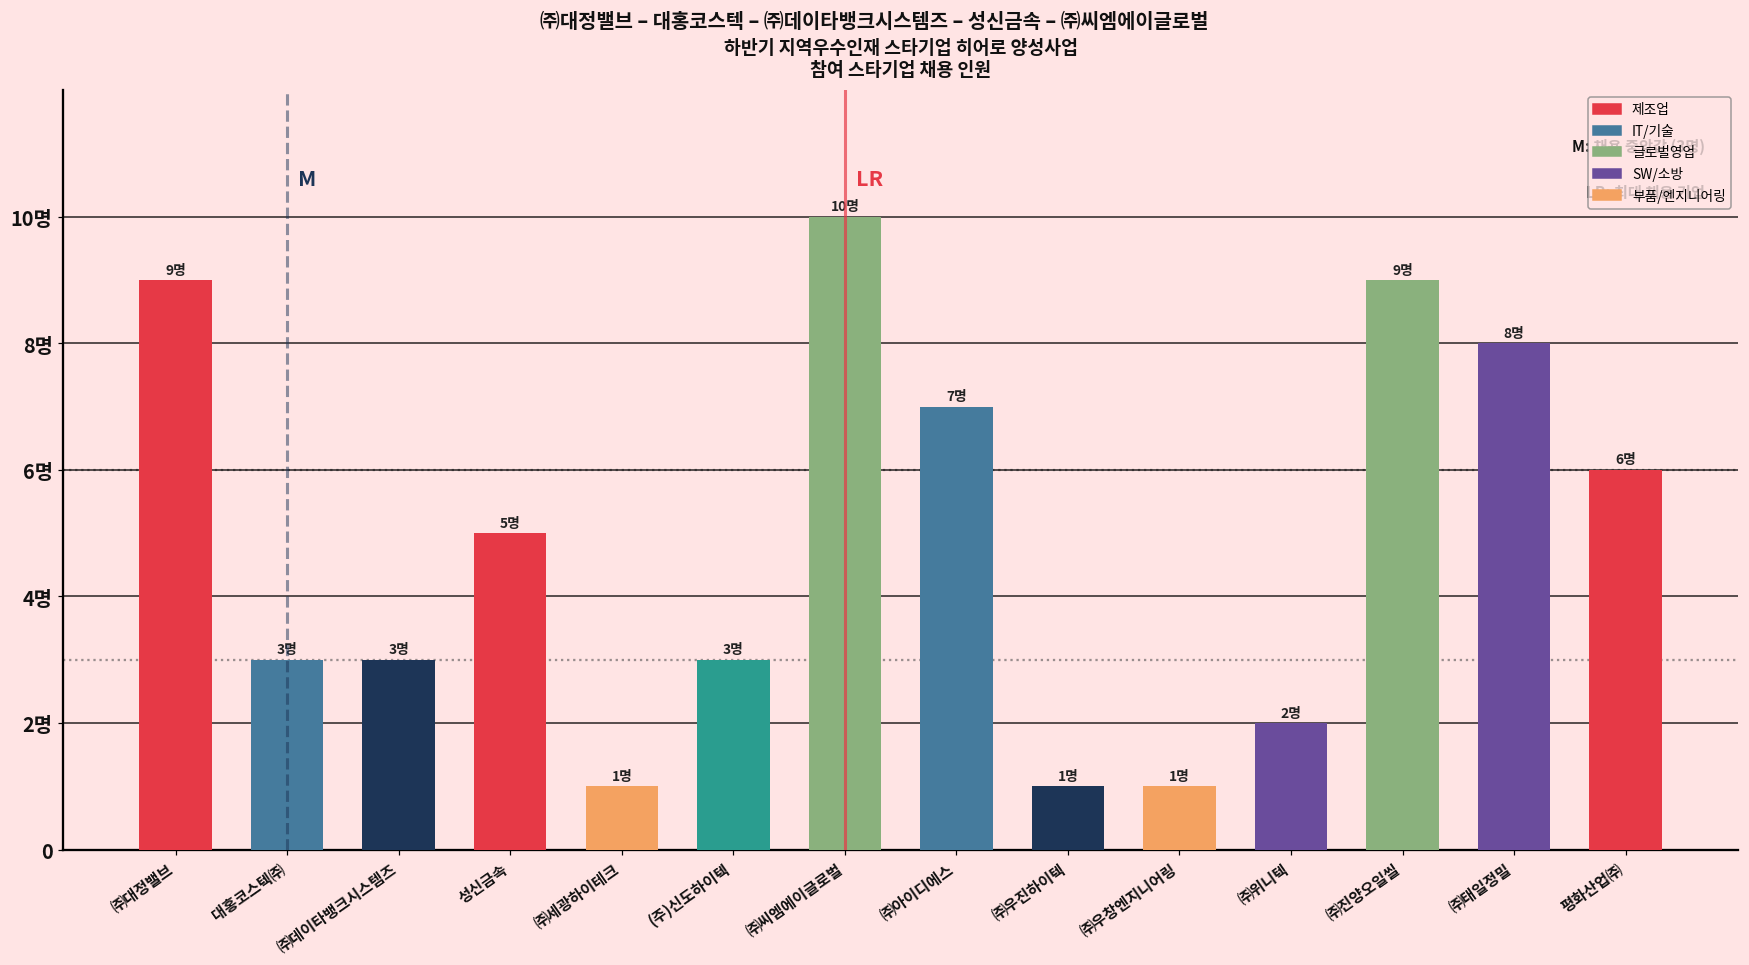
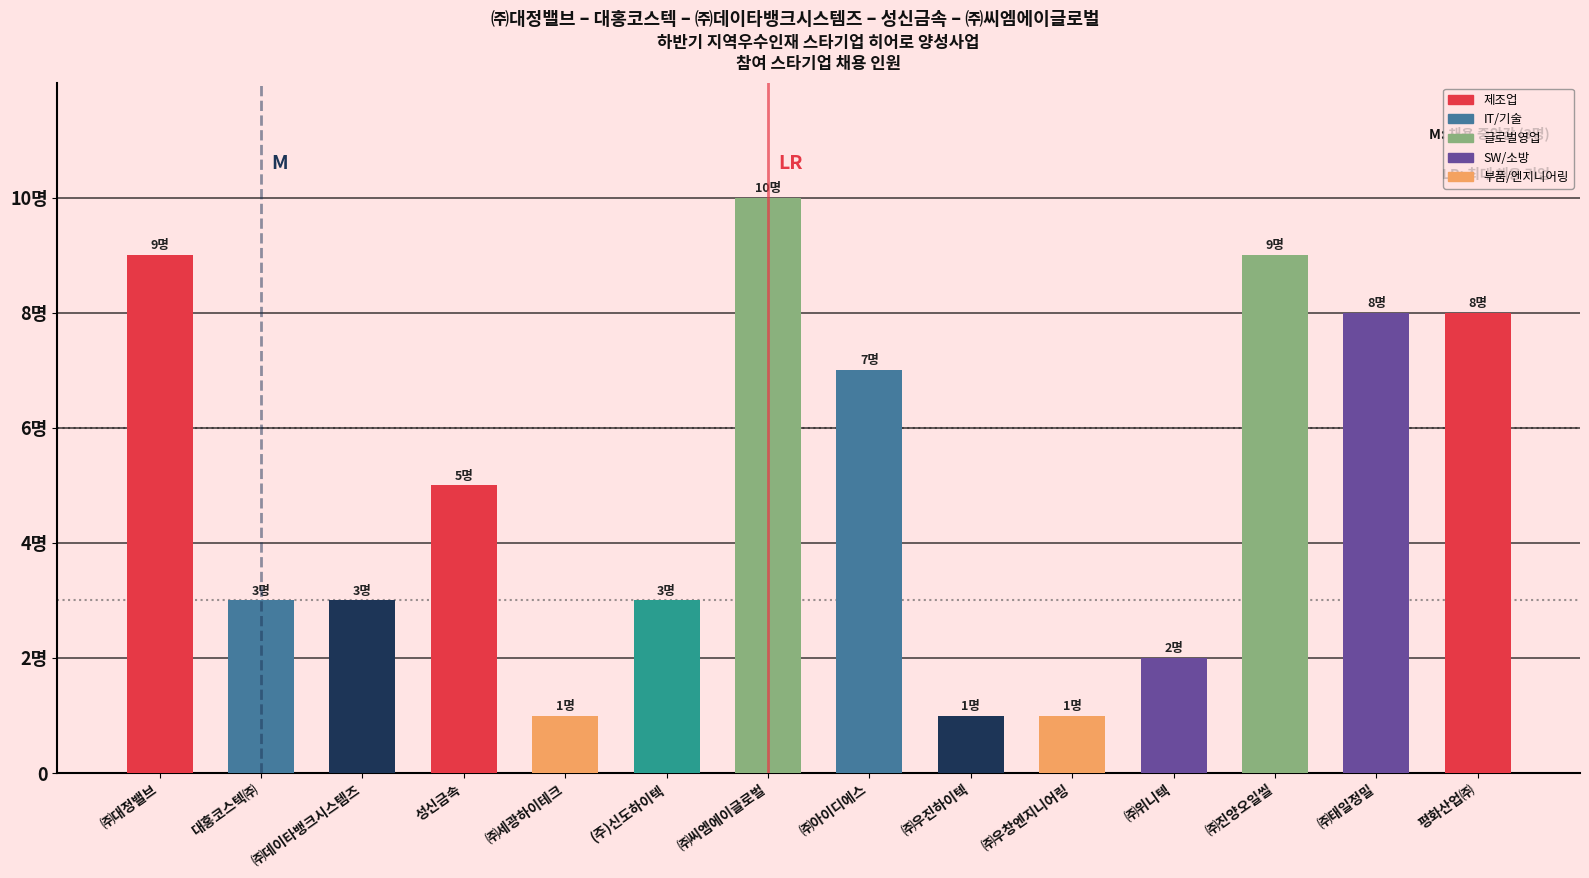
평화산업㈜: 6명 -> 8명
